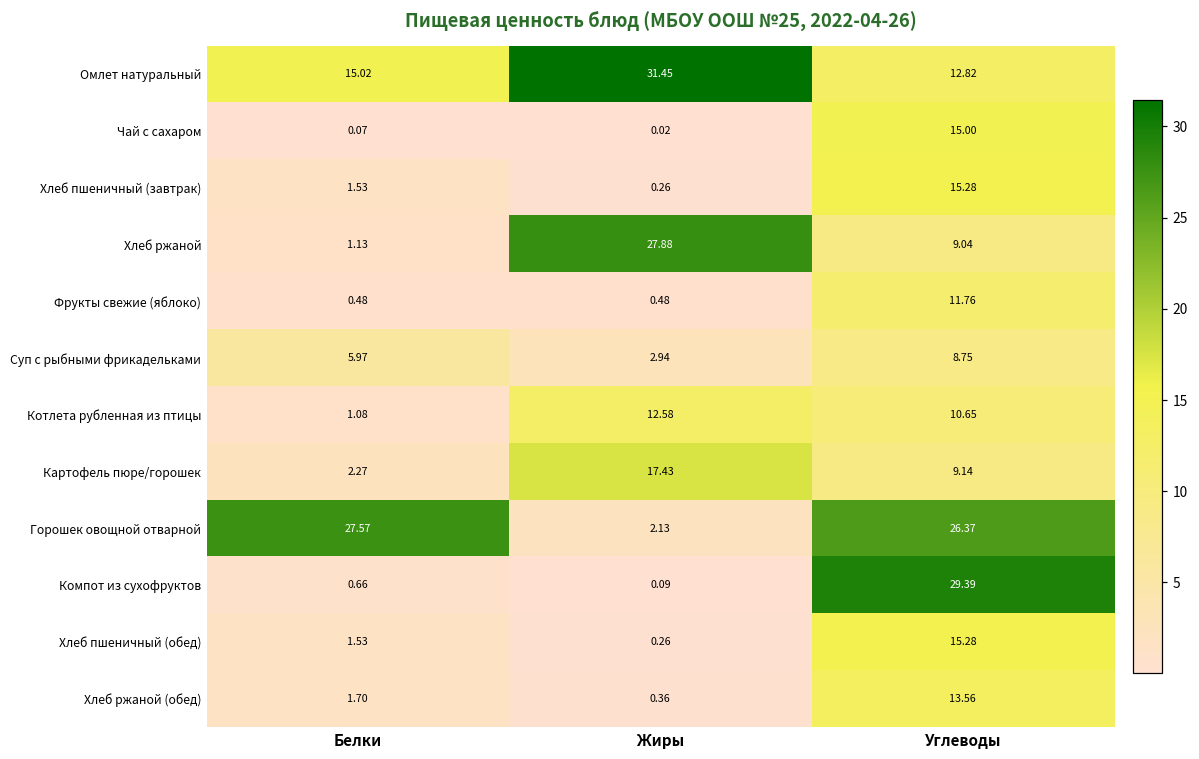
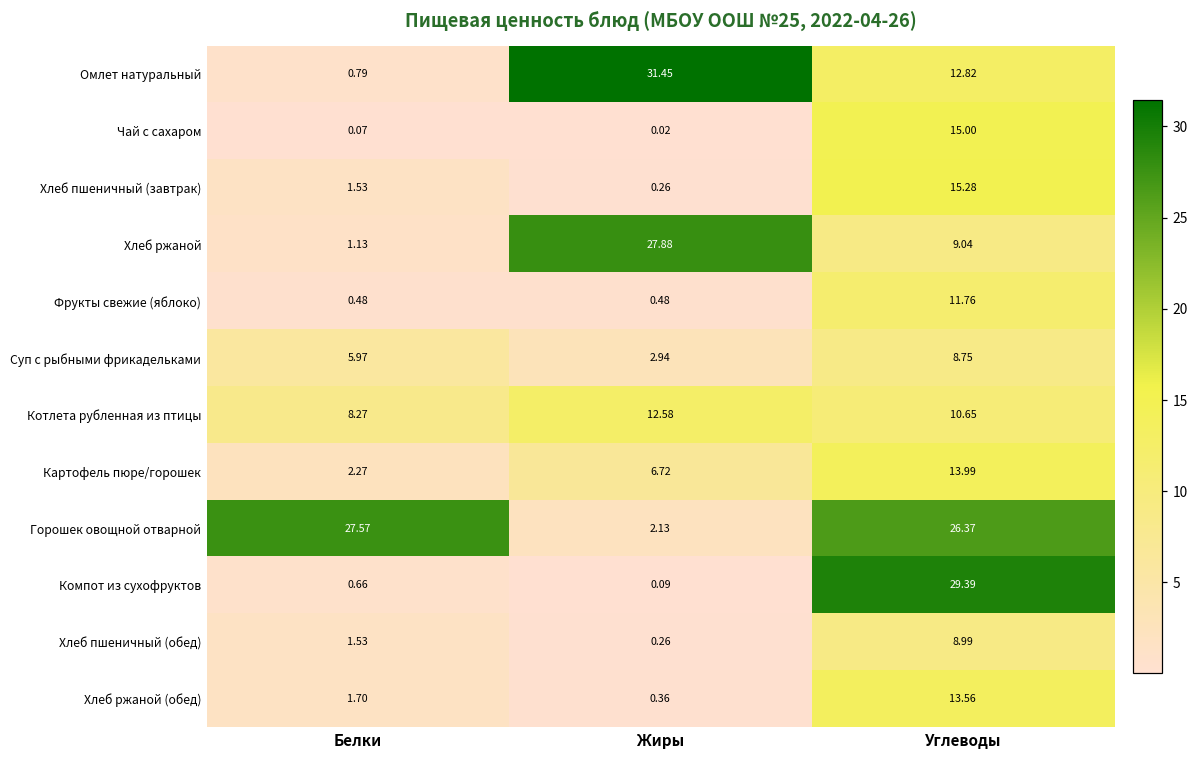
Омлет натуральный, Белки: 15.02 -> 0.79
Котлета рубленная из птицы, Белки: 1.08 -> 8.27
Картофель пюре/горошек, Жиры: 17.43 -> 6.72
Картофель пюре/горошек, Углеводы: 9.14 -> 13.99
Хлеб пшеничный (обед), Углеводы: 15.28 -> 8.99
